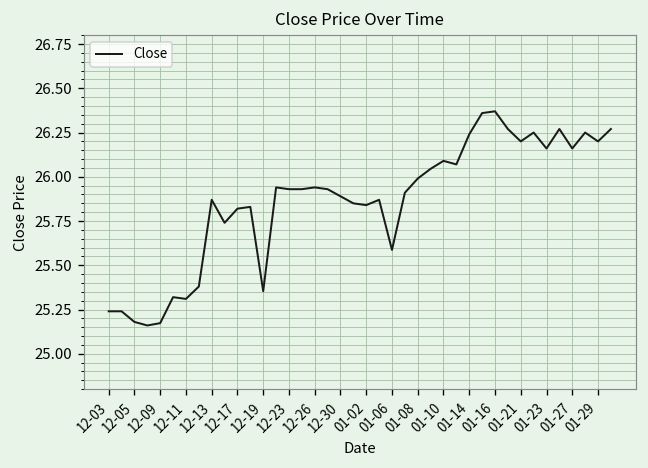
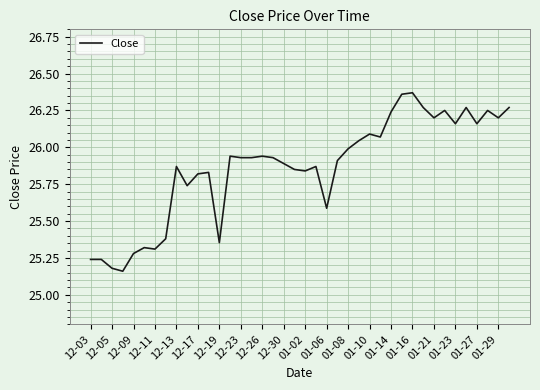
12-09: 25.17 -> 25.28
